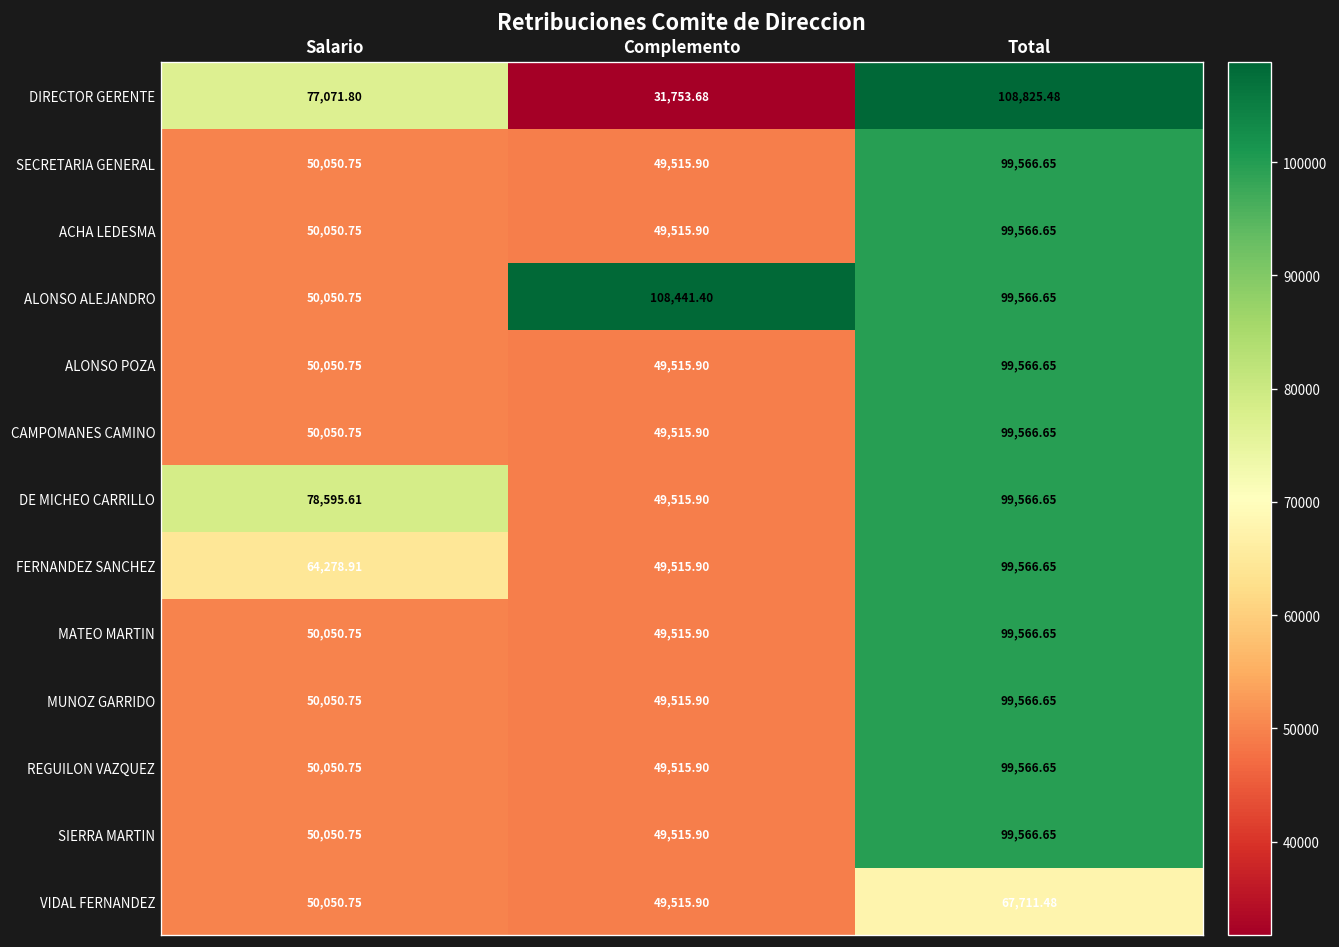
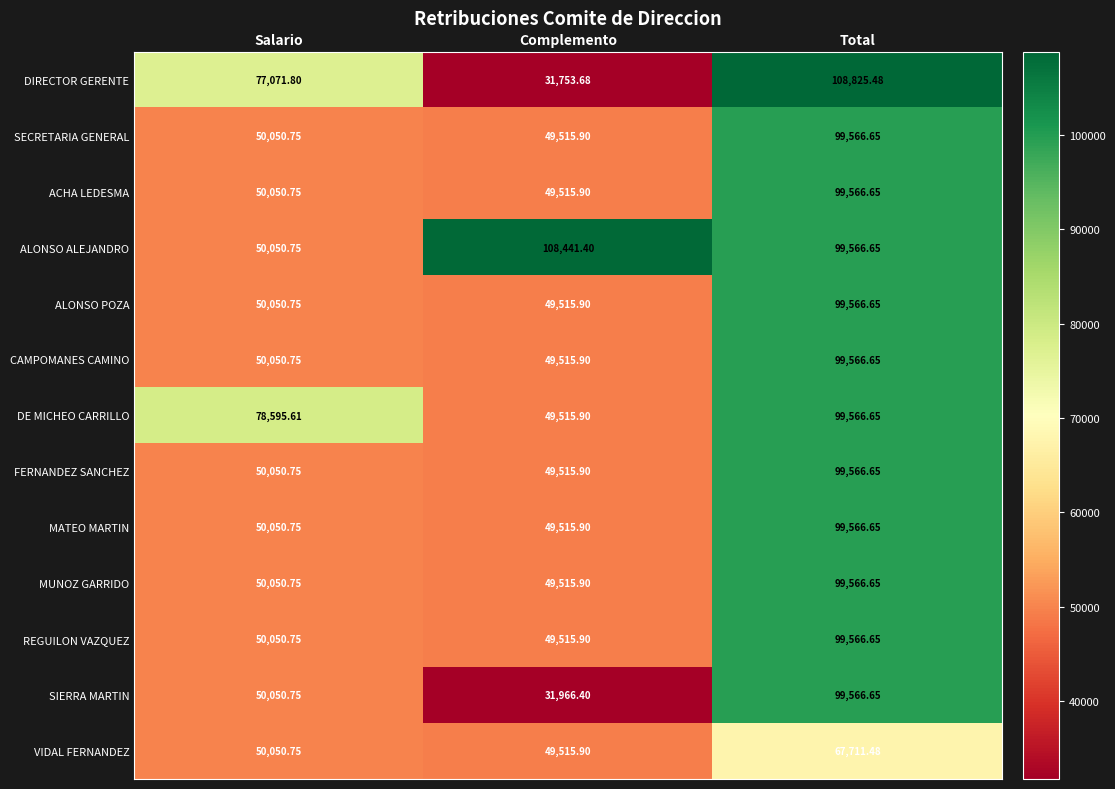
FERNANDEZ SANCHEZ, Salario: 64,278.91 -> 50,050.75
SIERRA MARTIN, Complemento: 49,515.90 -> 31,966.40
